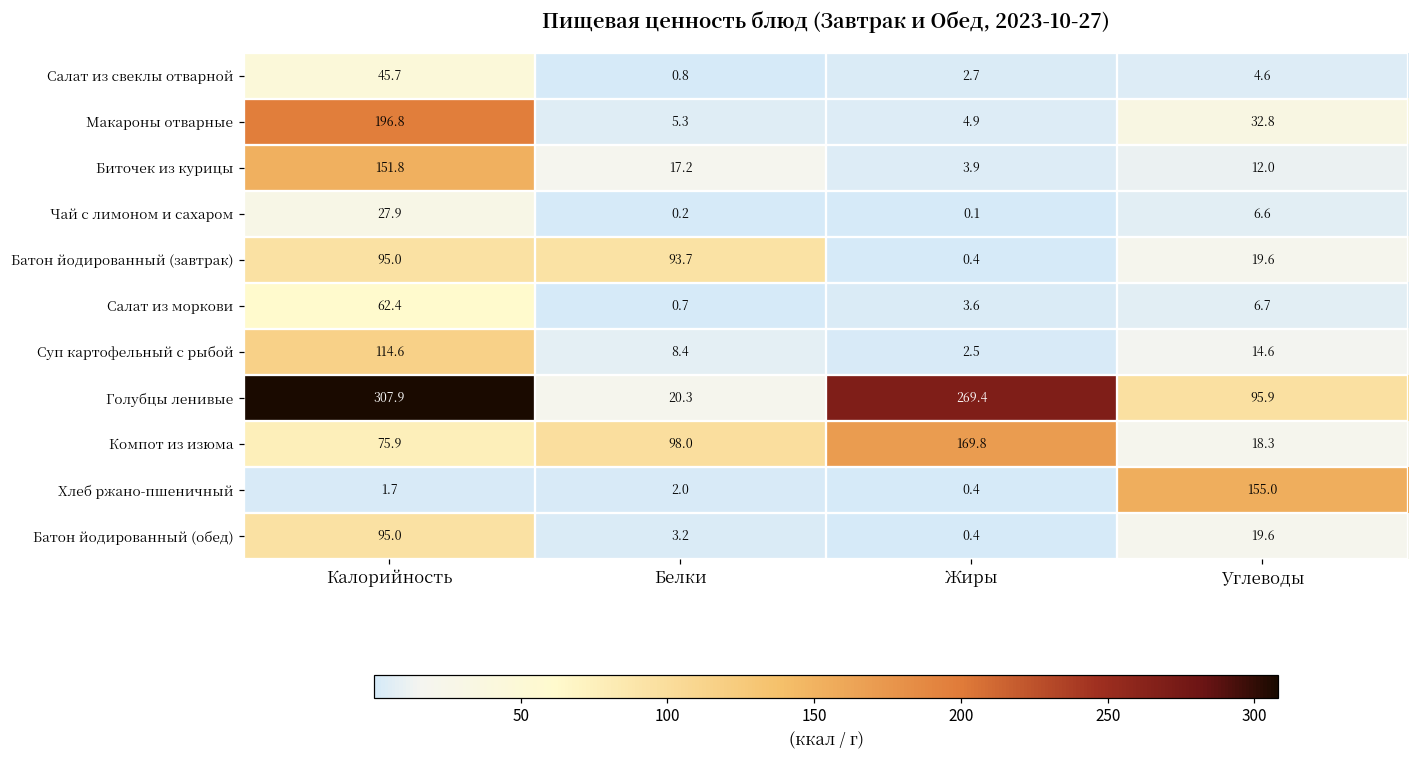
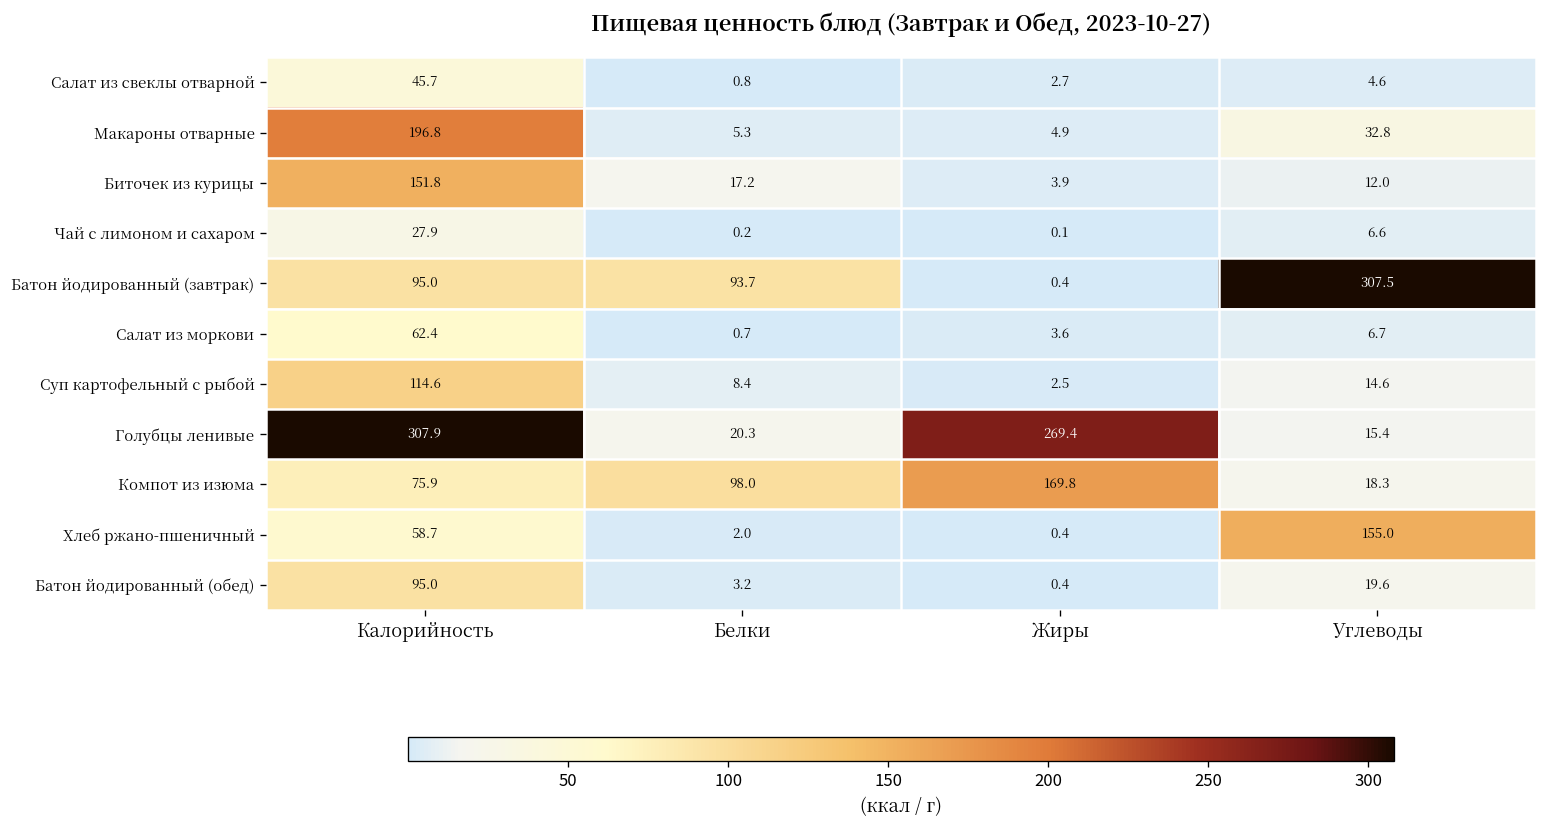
Батон йодированный (завтрак), Углеводы: 19.6 -> 307.5
Голубцы ленивые, Углеводы: 95.9 -> 15.4
Хлеб ржано-пшеничный, Калорийность: 1.7 -> 58.7
